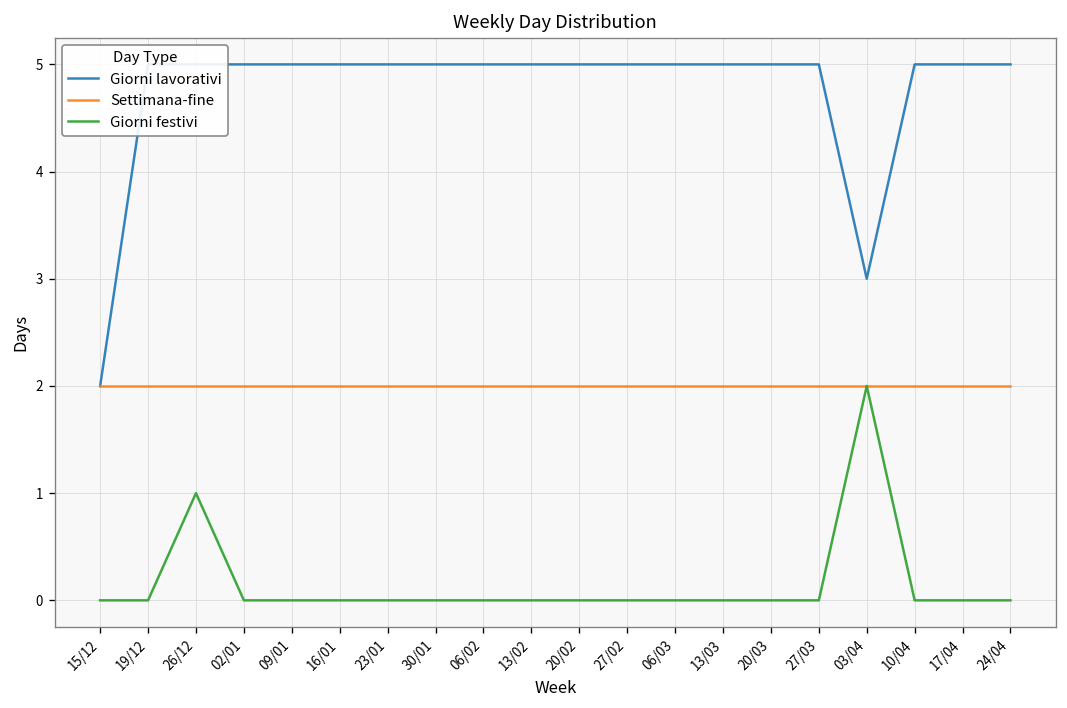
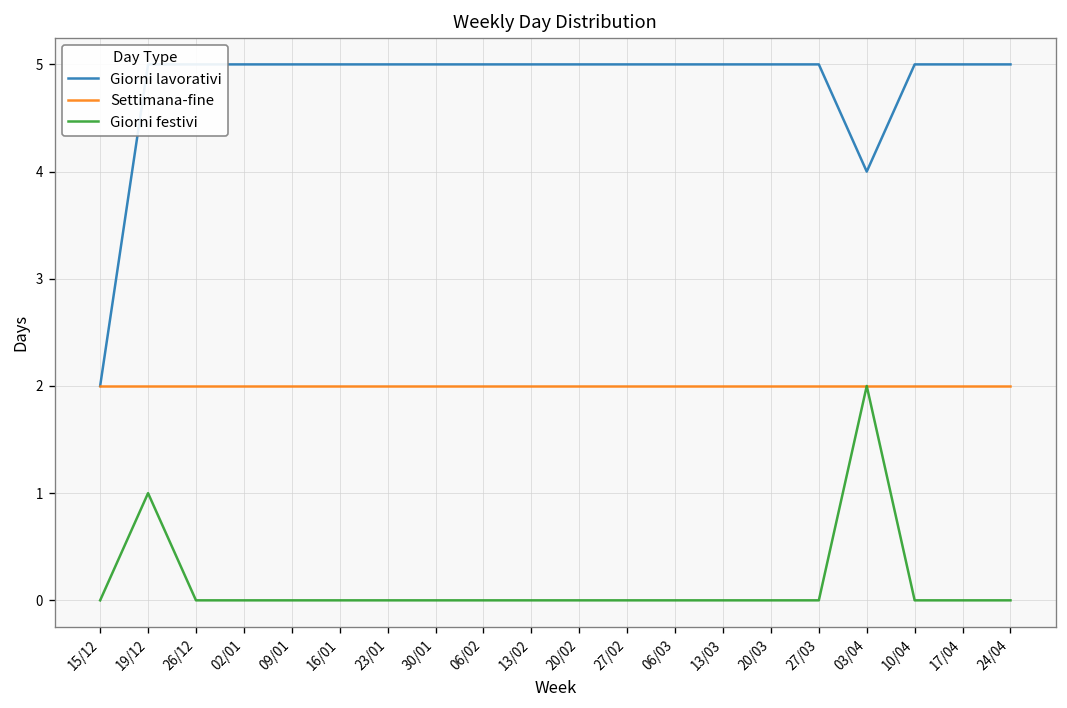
Giorni festivi, 19/12: 0 -> 1
Giorni festivi, 26/12: 1 -> 0
Giorni lavorativi, 03/04: 3 -> 4
